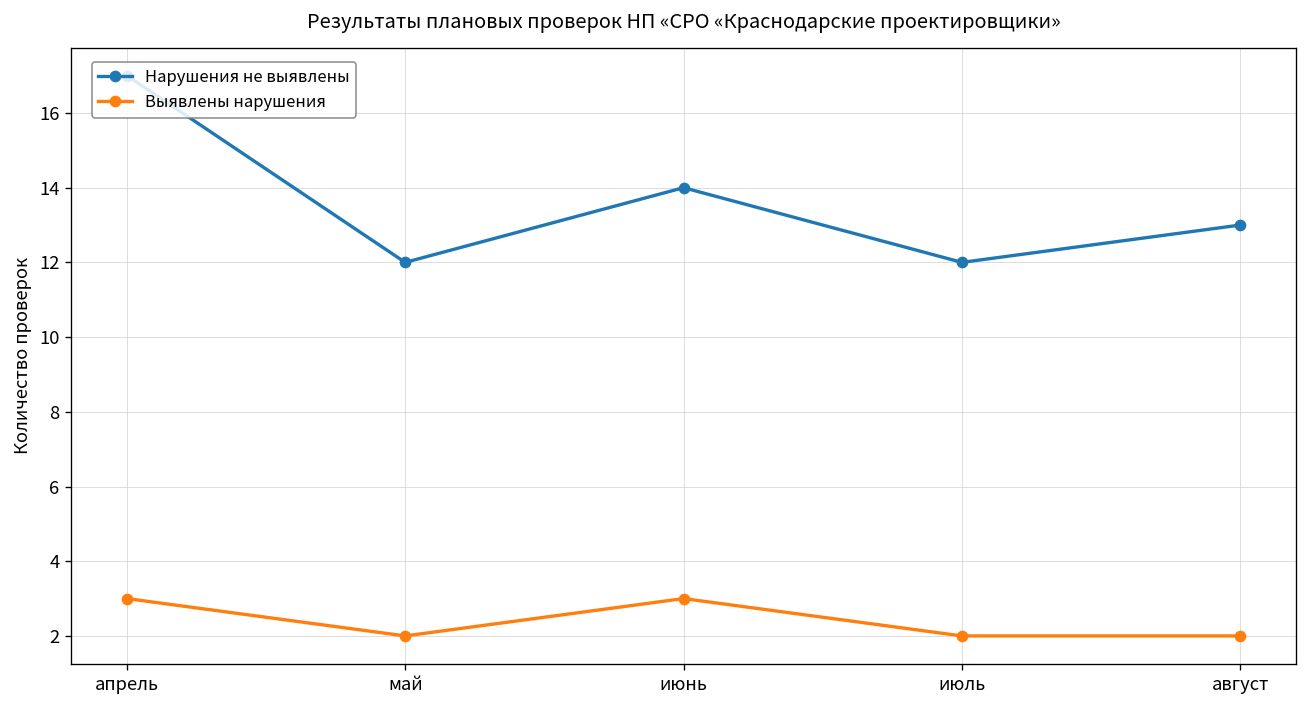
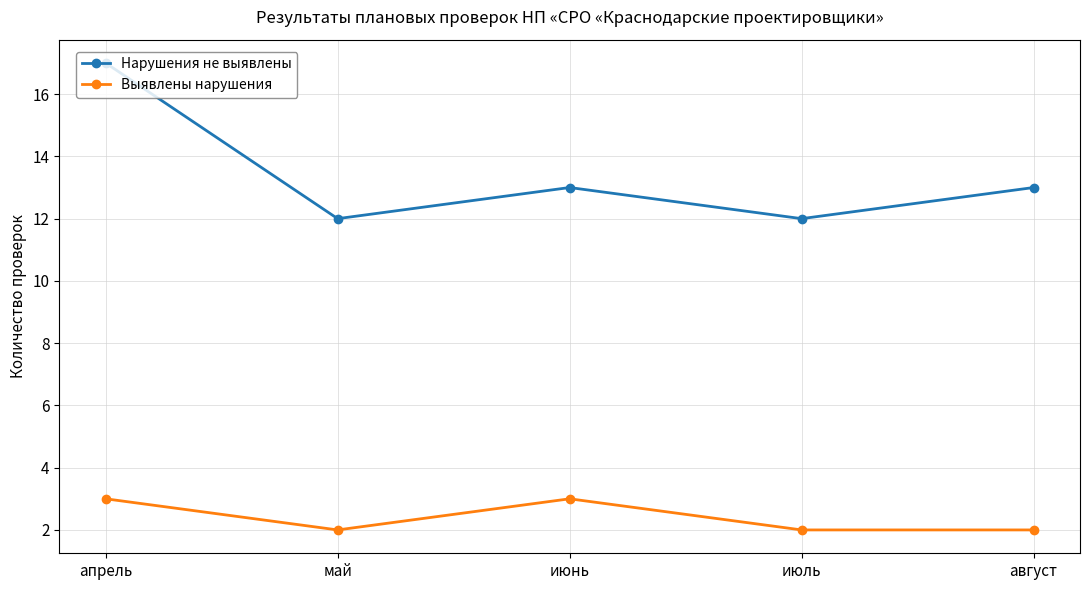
Нарушения не выявлены, июнь: 14 -> 13
